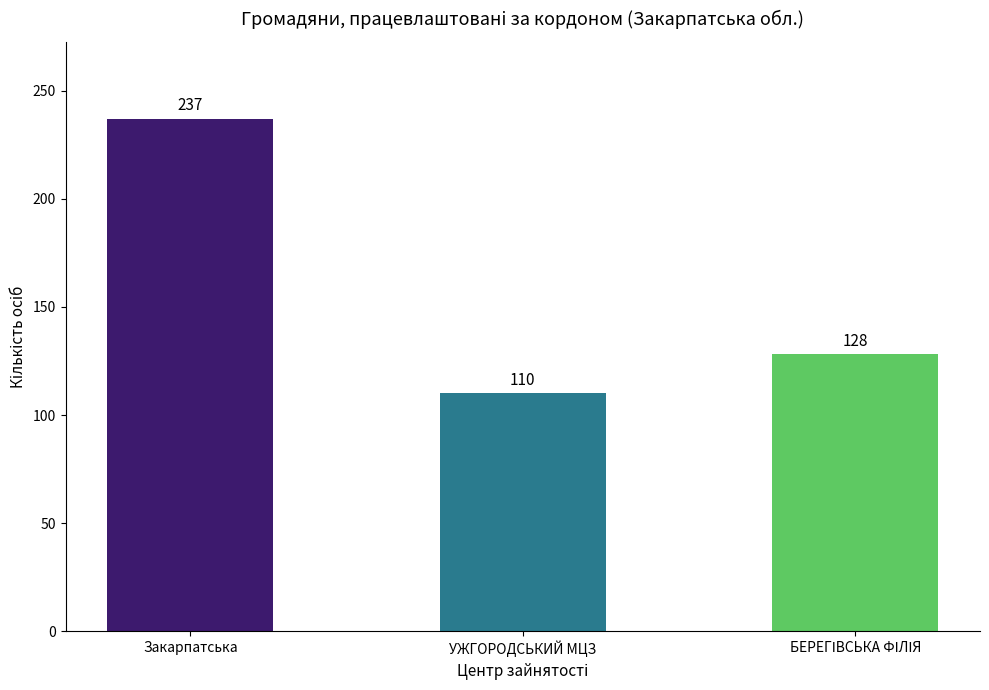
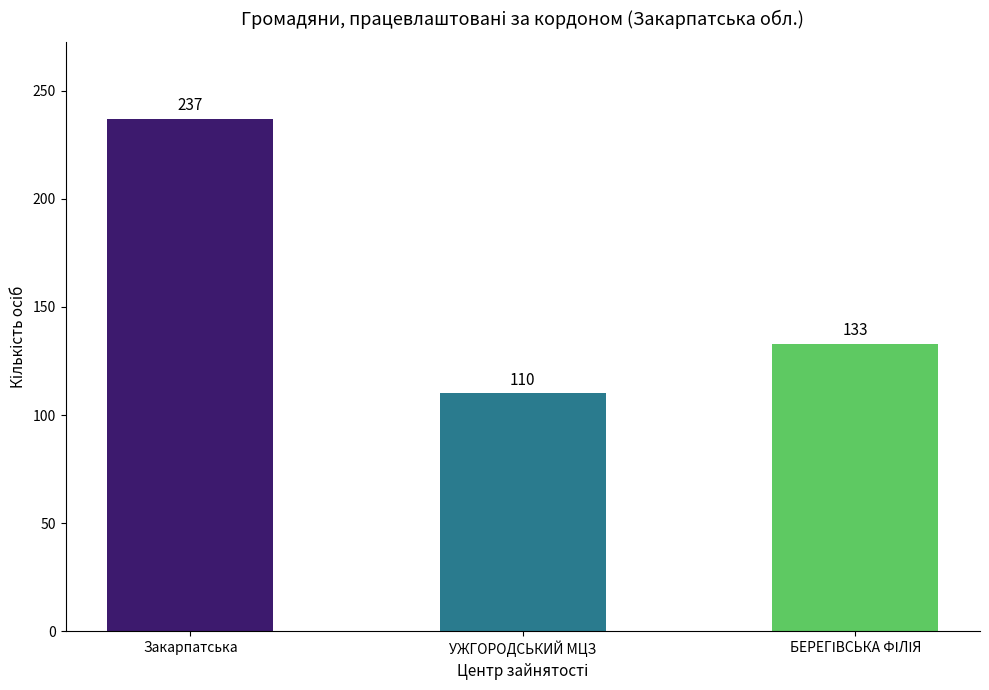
БЕРЕГІВСЬКА ФІЛІЯ: 128 -> 133
